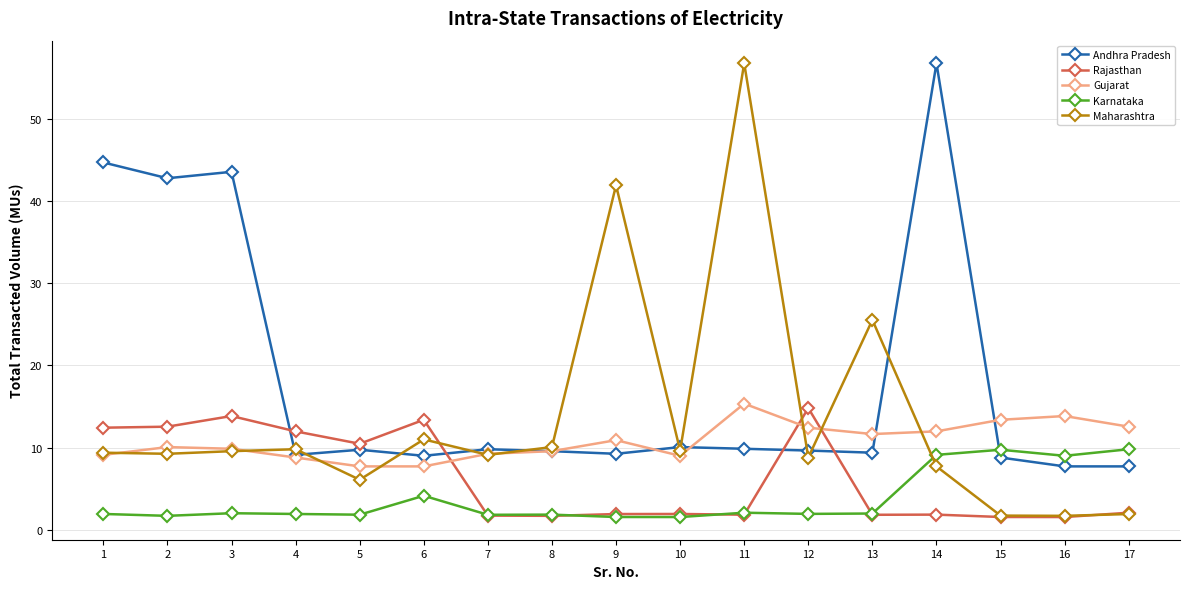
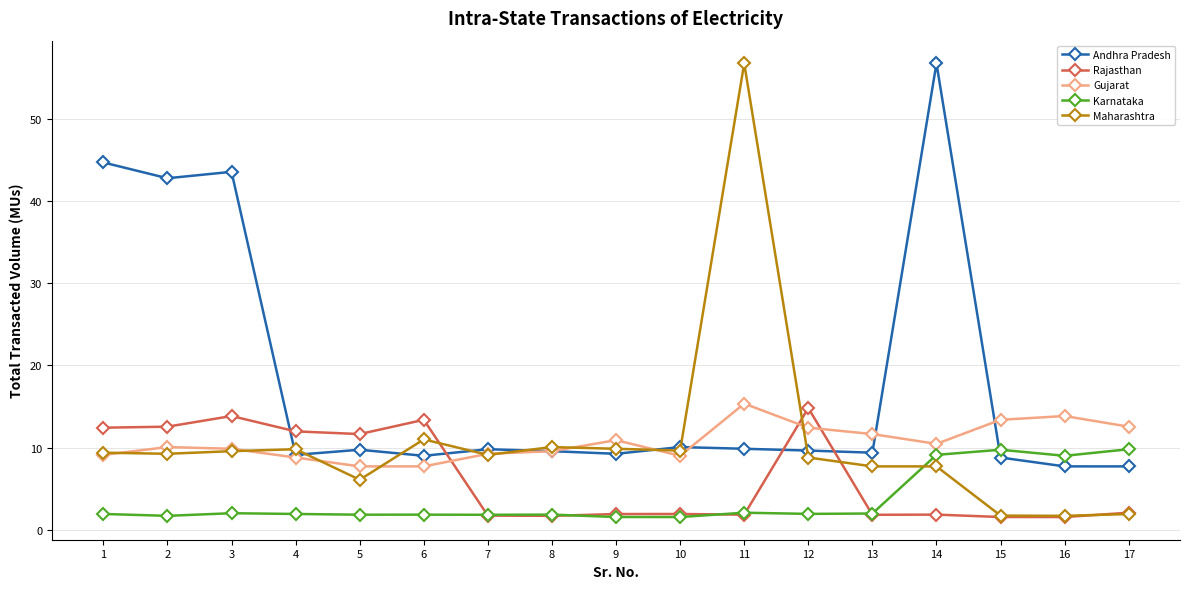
Rajasthan, 5: 10 -> 12
Karnataka, 6: 4 -> 2
Maharashtra, 9: 42 -> 10
Maharashtra, 13: 26 -> 8
Gujarat, 14: 12 -> 10
